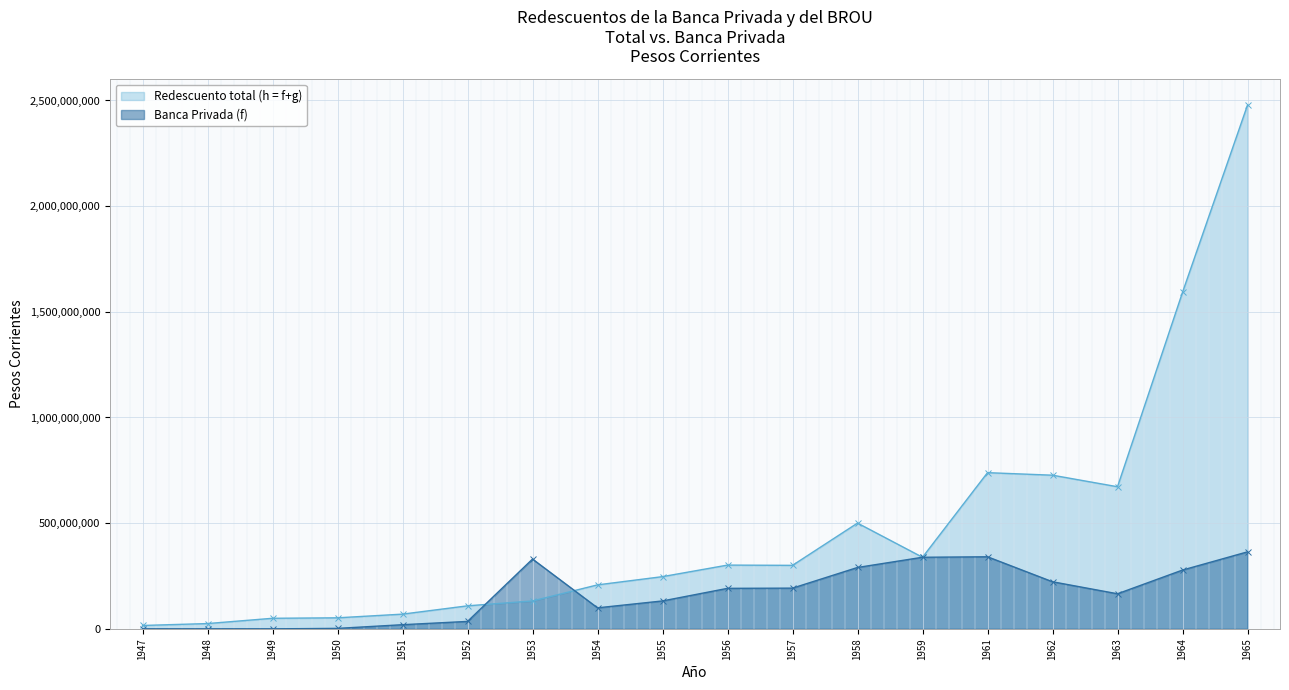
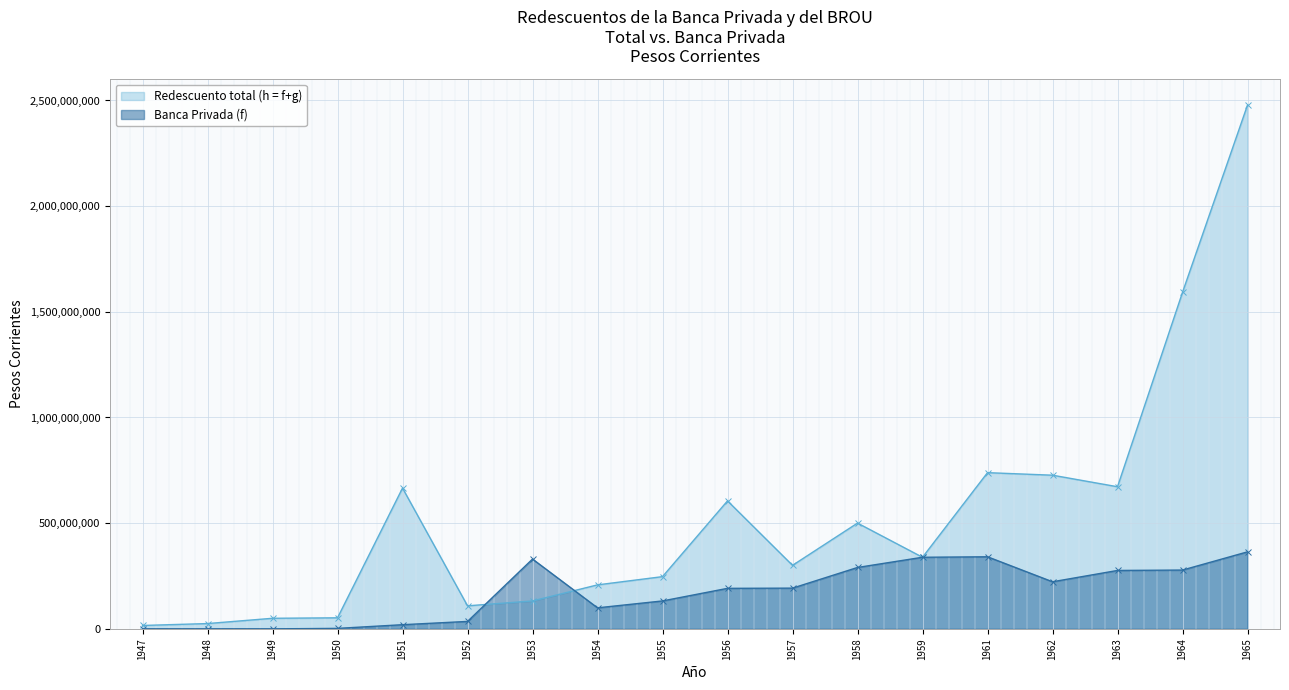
Redescuento total (h = f+g), 1951: 70,000,000 -> 670,000,000
Redescuento total (h = f+g), 1956: 300,000,000 -> 610,000,000
Banca Privada (f), 1963: 170,000,000 -> 280,000,000
